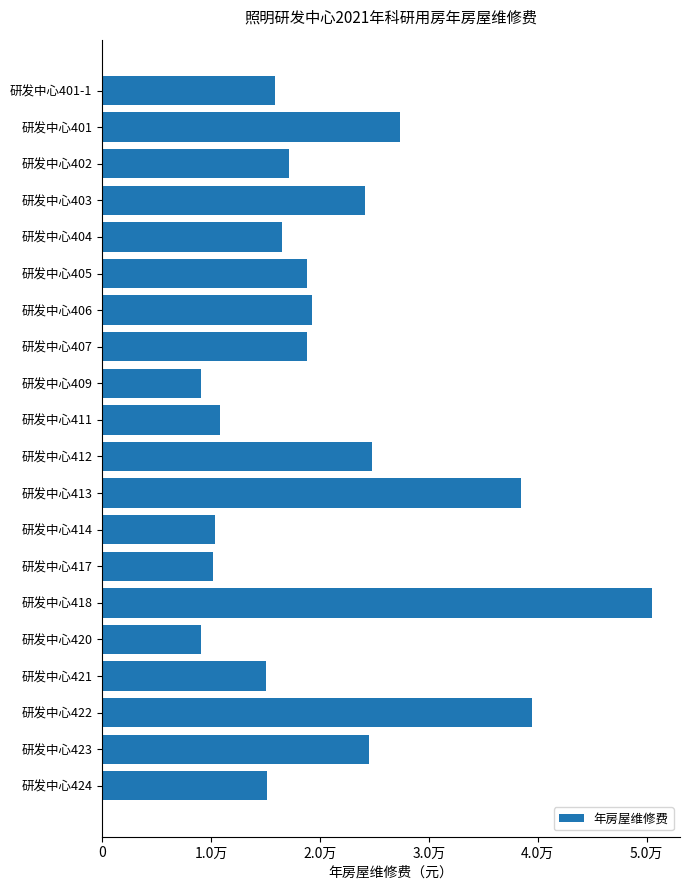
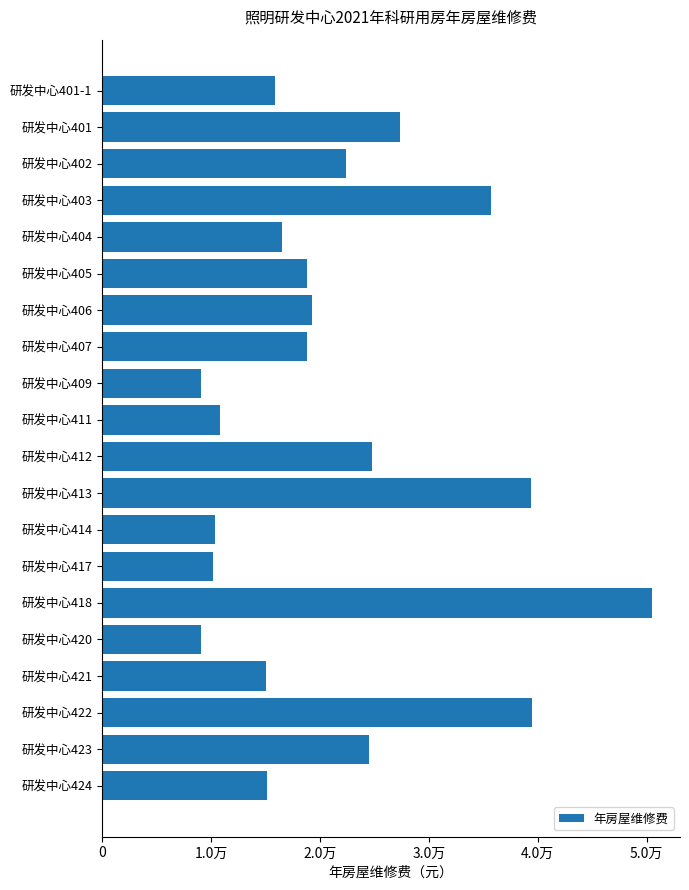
研发中心402: 1.72万 -> 2.24万
研发中心403: 2.41万 -> 3.57万
研发中心413: 3.84万 -> 3.94万
